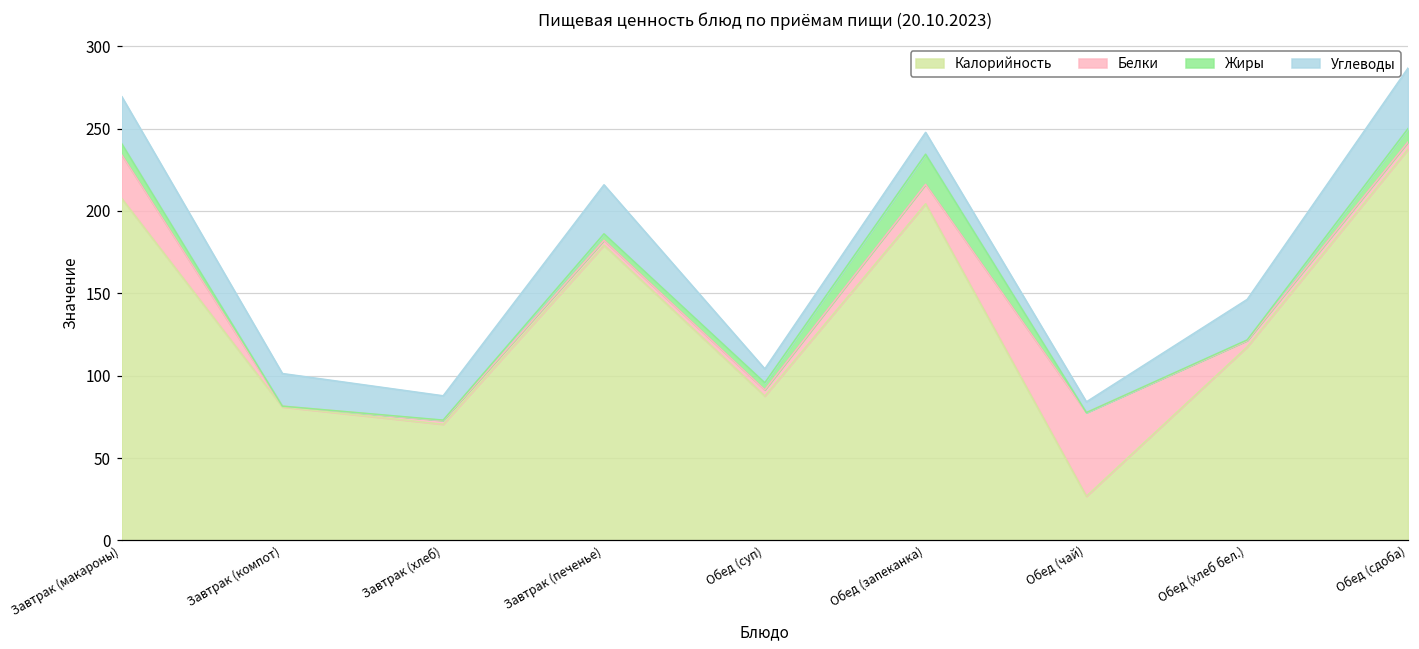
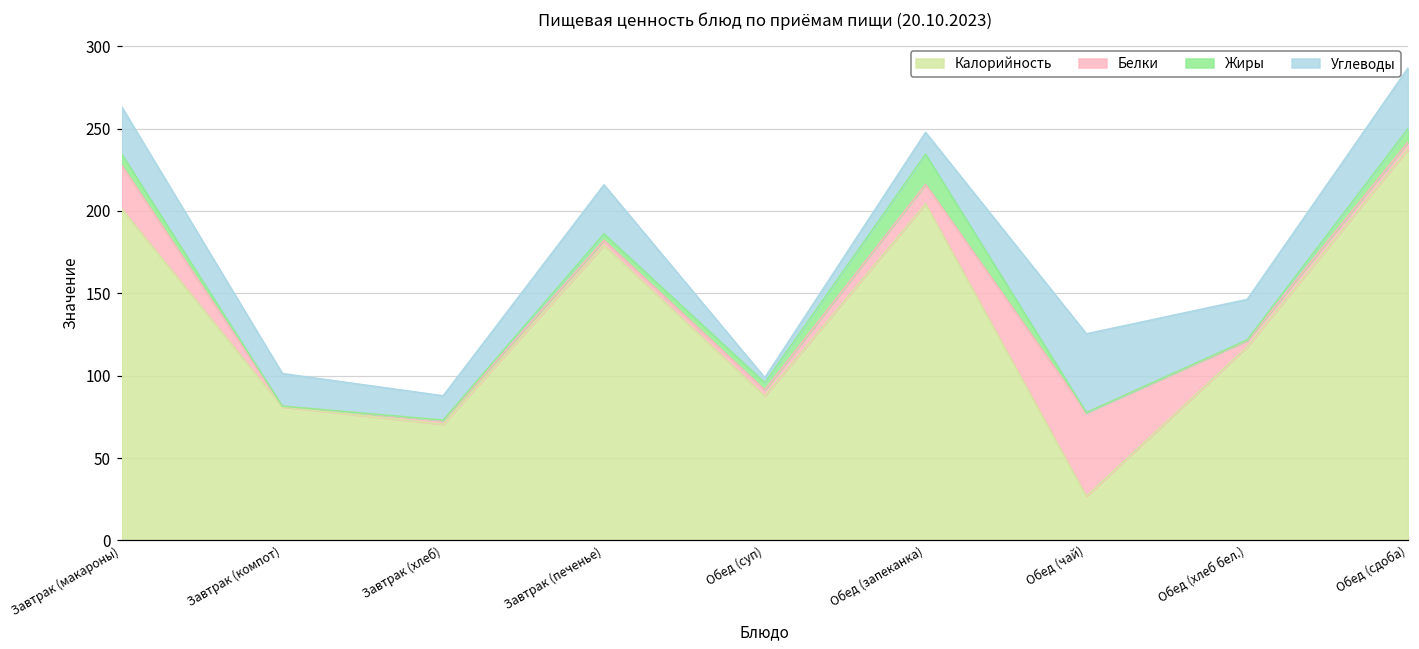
Калорийность, Завтрак (макароны): 208 -> 201
Углеводы, Обед (суп): 8 -> 3
Углеводы, Обед (чай): 7 -> 48
